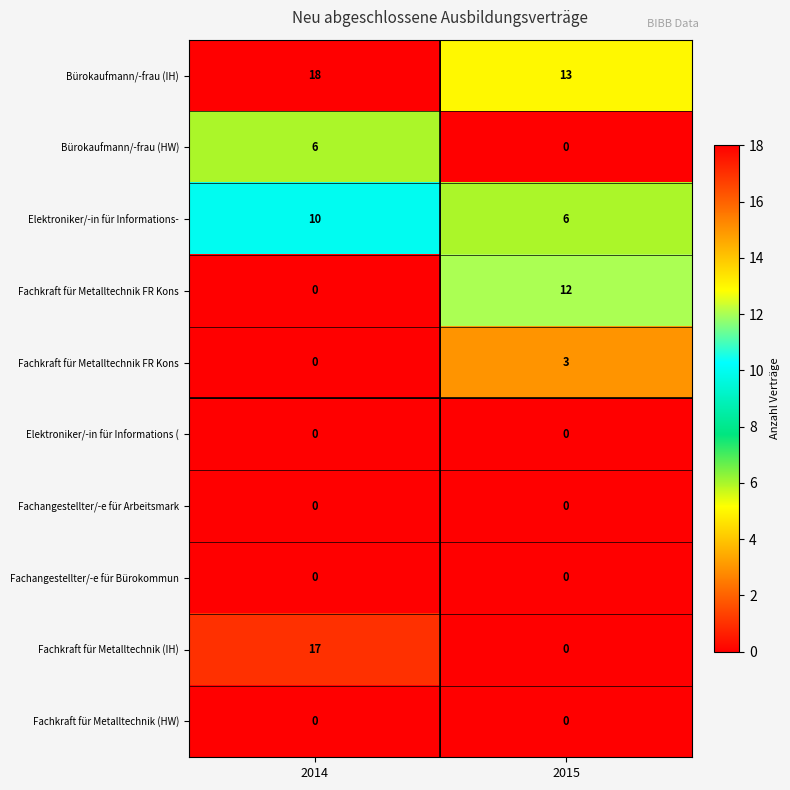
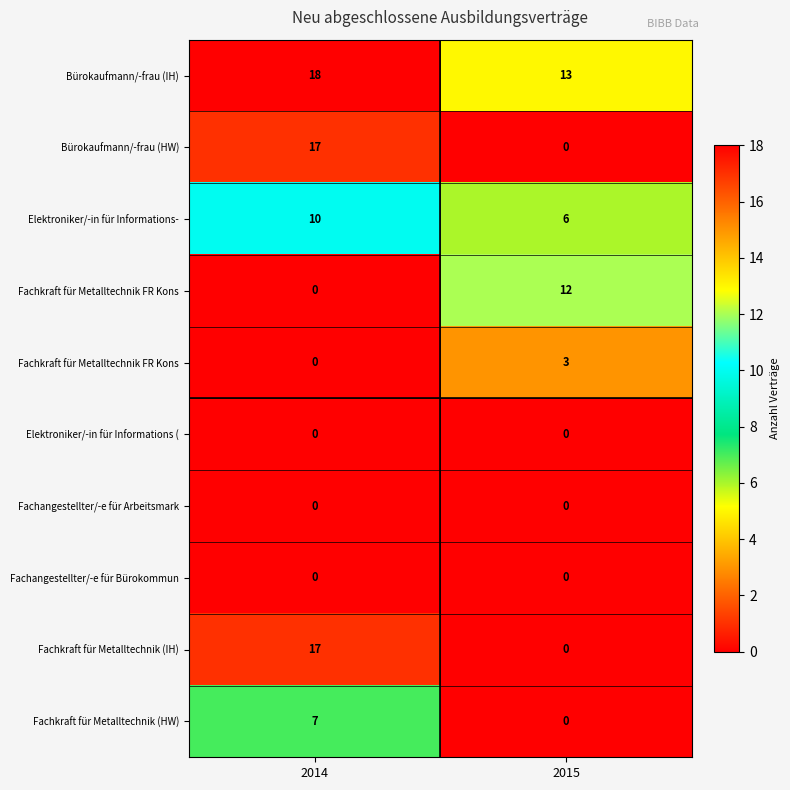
Bürokaufmann/-frau (HW), 2014: 6 -> 17
Fachkraft für Metalltechnik (HW), 2014: 0 -> 7
